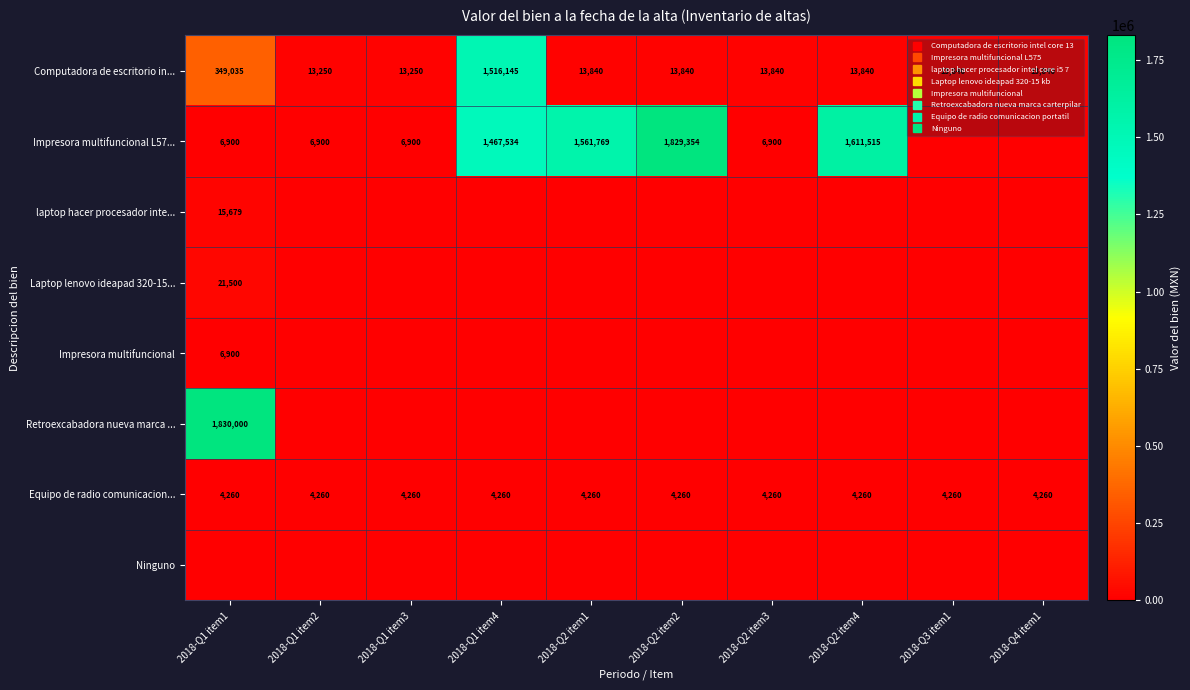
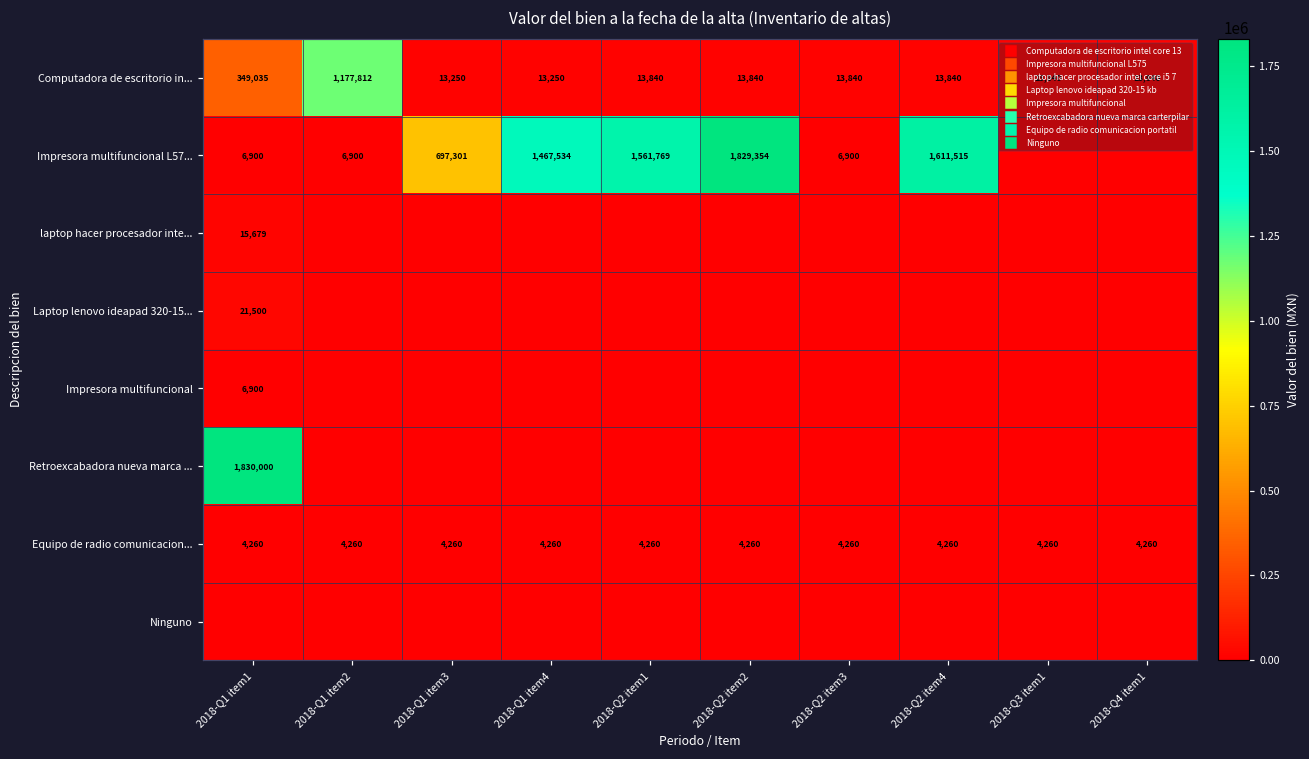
Computadora de escritorio in..., 2018-Q1 item2: 13,250 -> 1,177,812
Computadora de escritorio in..., 2018-Q1 item4: 1,516,145 -> 13,250
Impresora multifuncional L57..., 2018-Q1 item3: 6,900 -> 697,301
